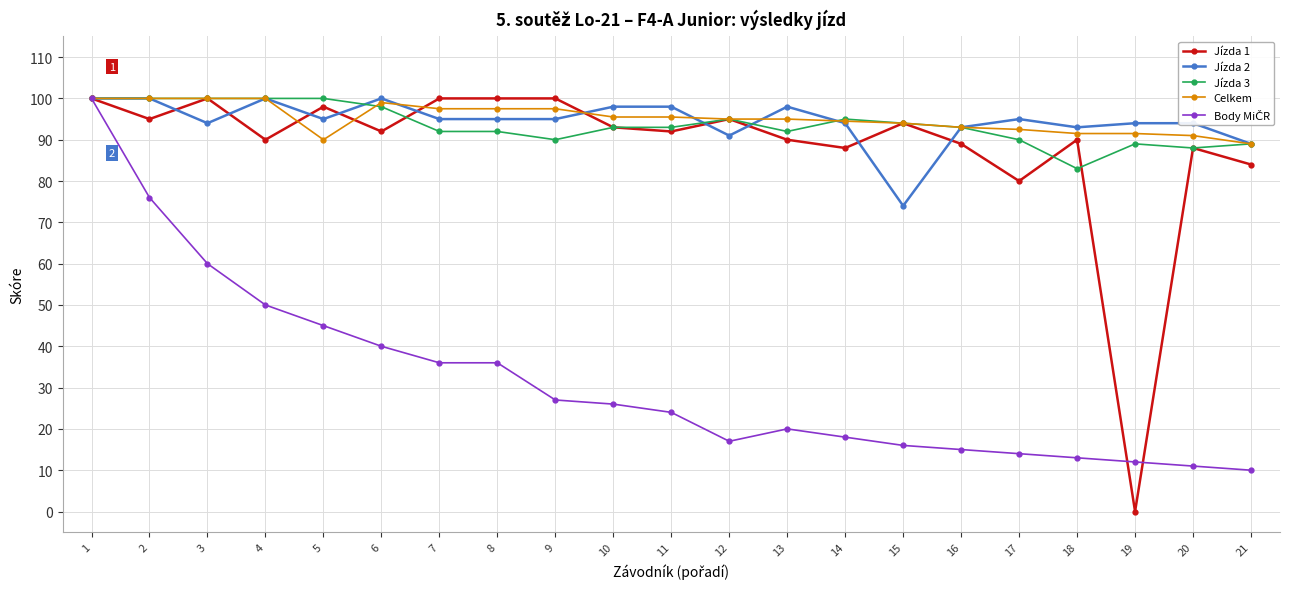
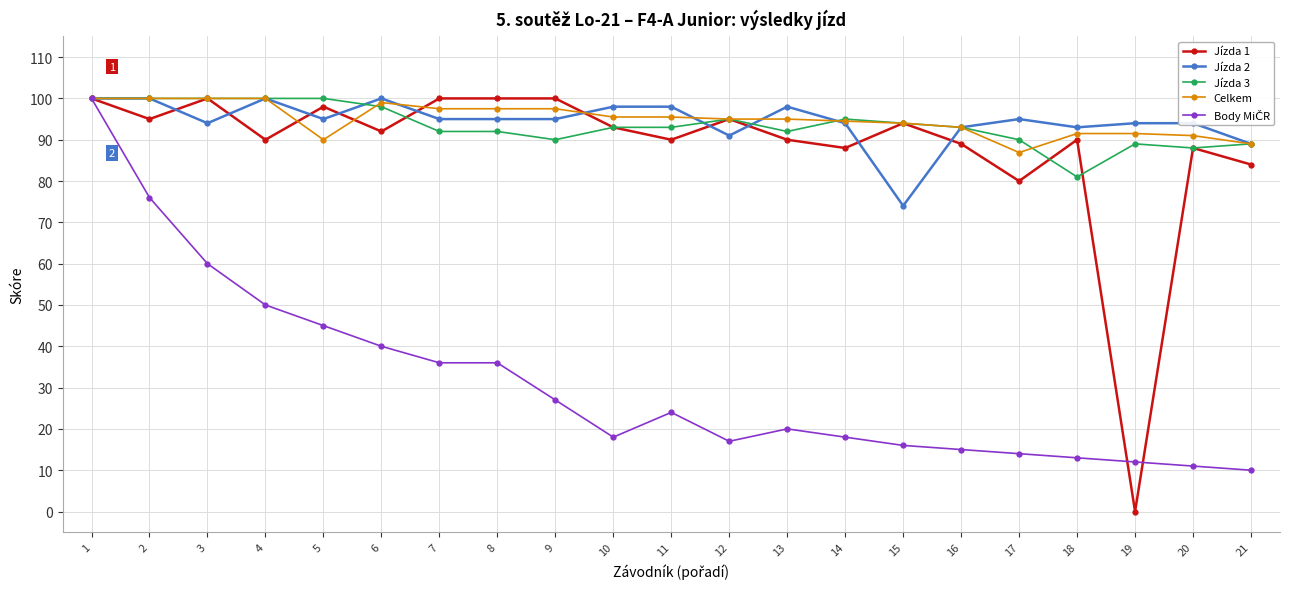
Body MiČR, 10: 26 -> 18
Jízda 1, 11: 92 -> 90
Celkem, 17: 93 -> 87
Jízda 3, 18: 83 -> 81
